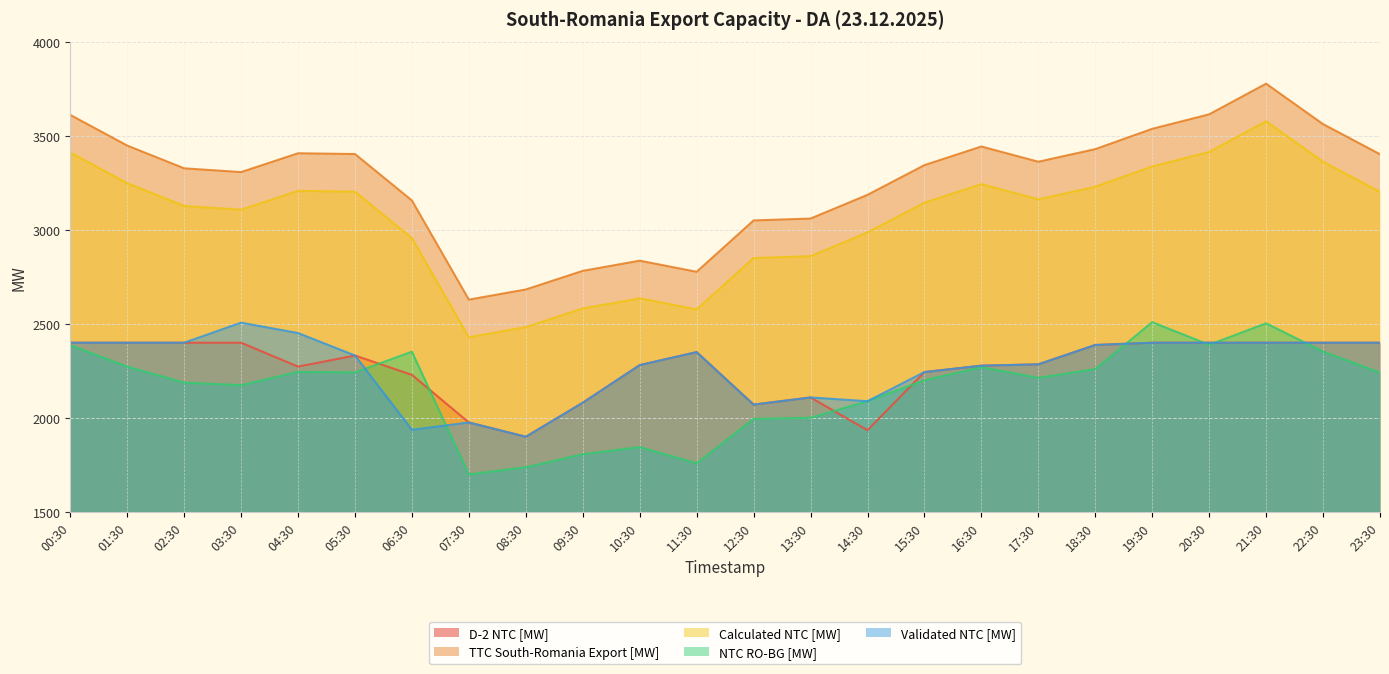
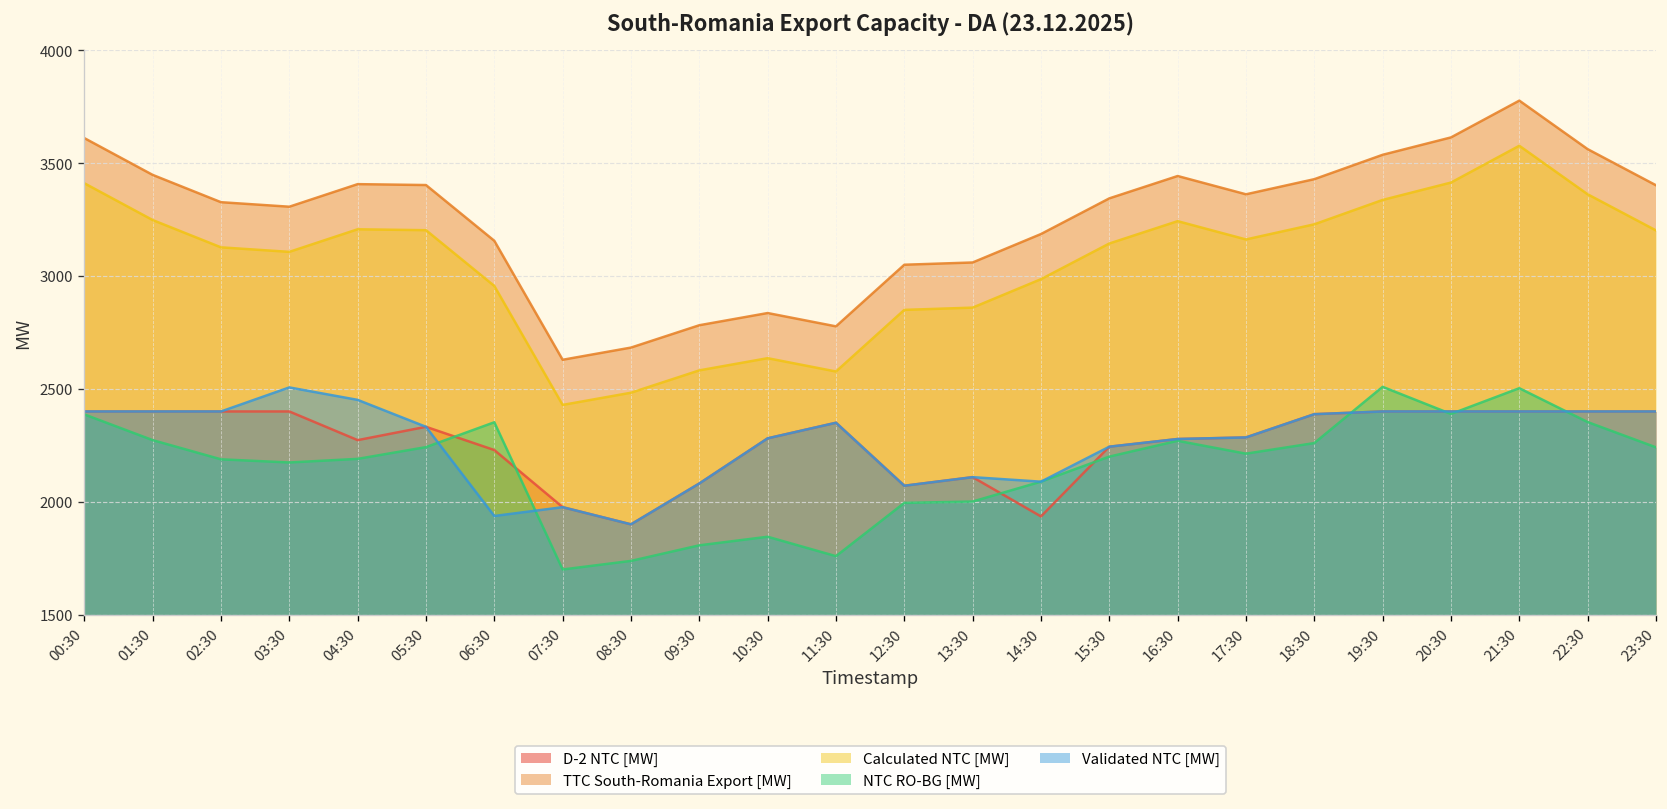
NTC RO-BG [MW], 04:30: 2250 -> 2190
